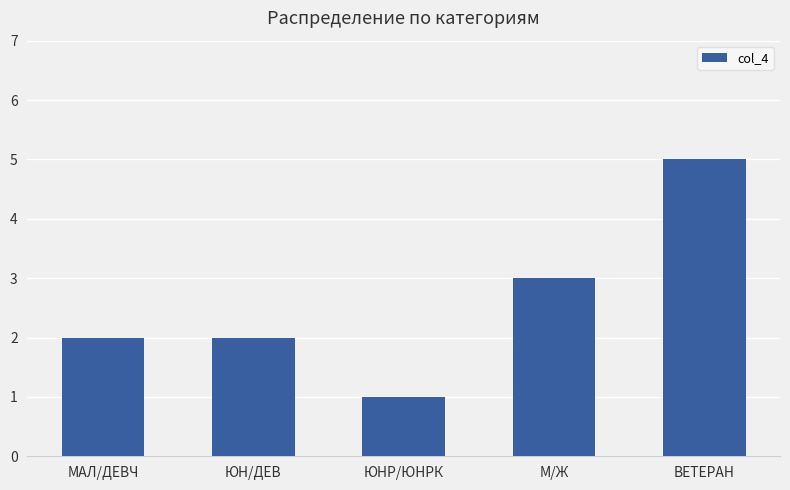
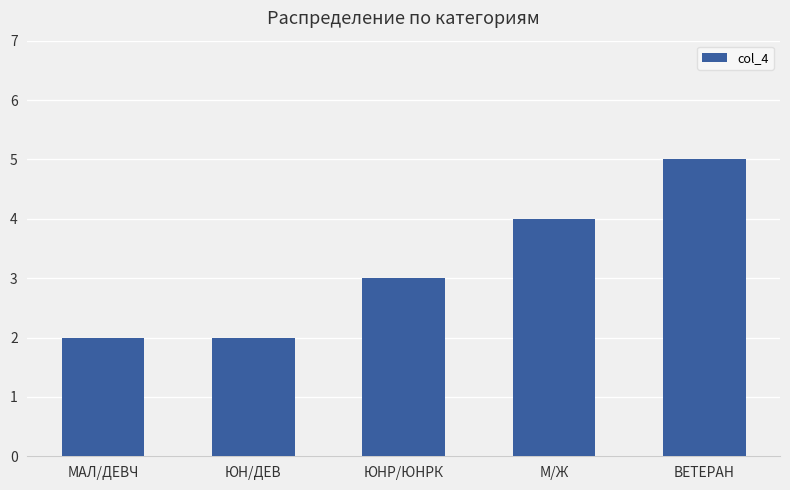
ЮНР/ЮНРК: 1 -> 3
М/Ж: 3 -> 4
